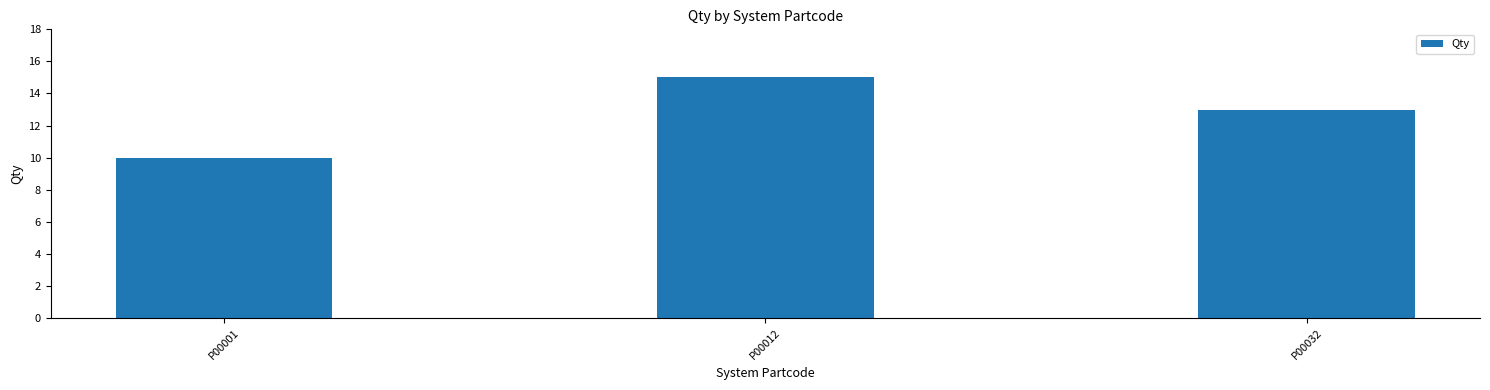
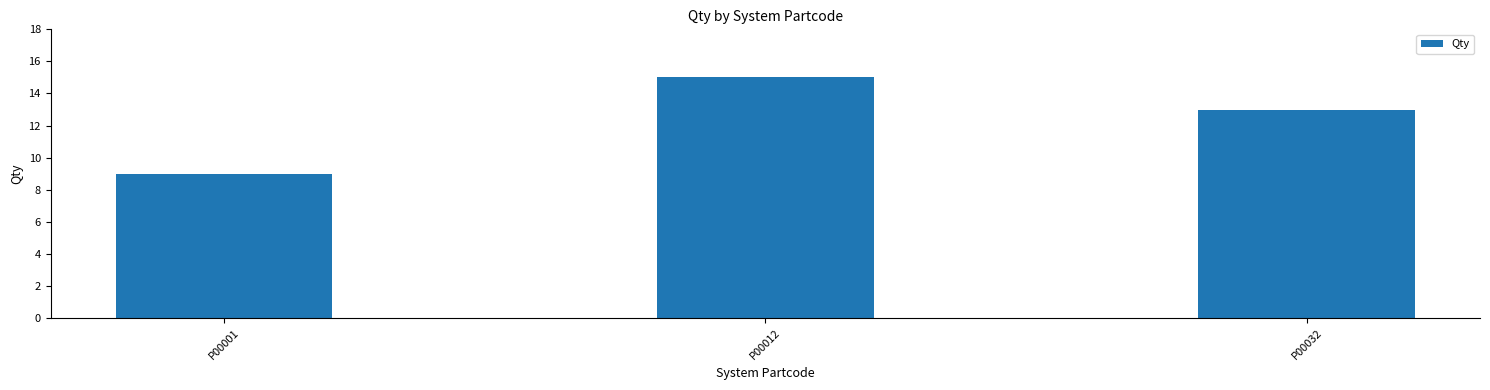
P00001: 10 -> 9
